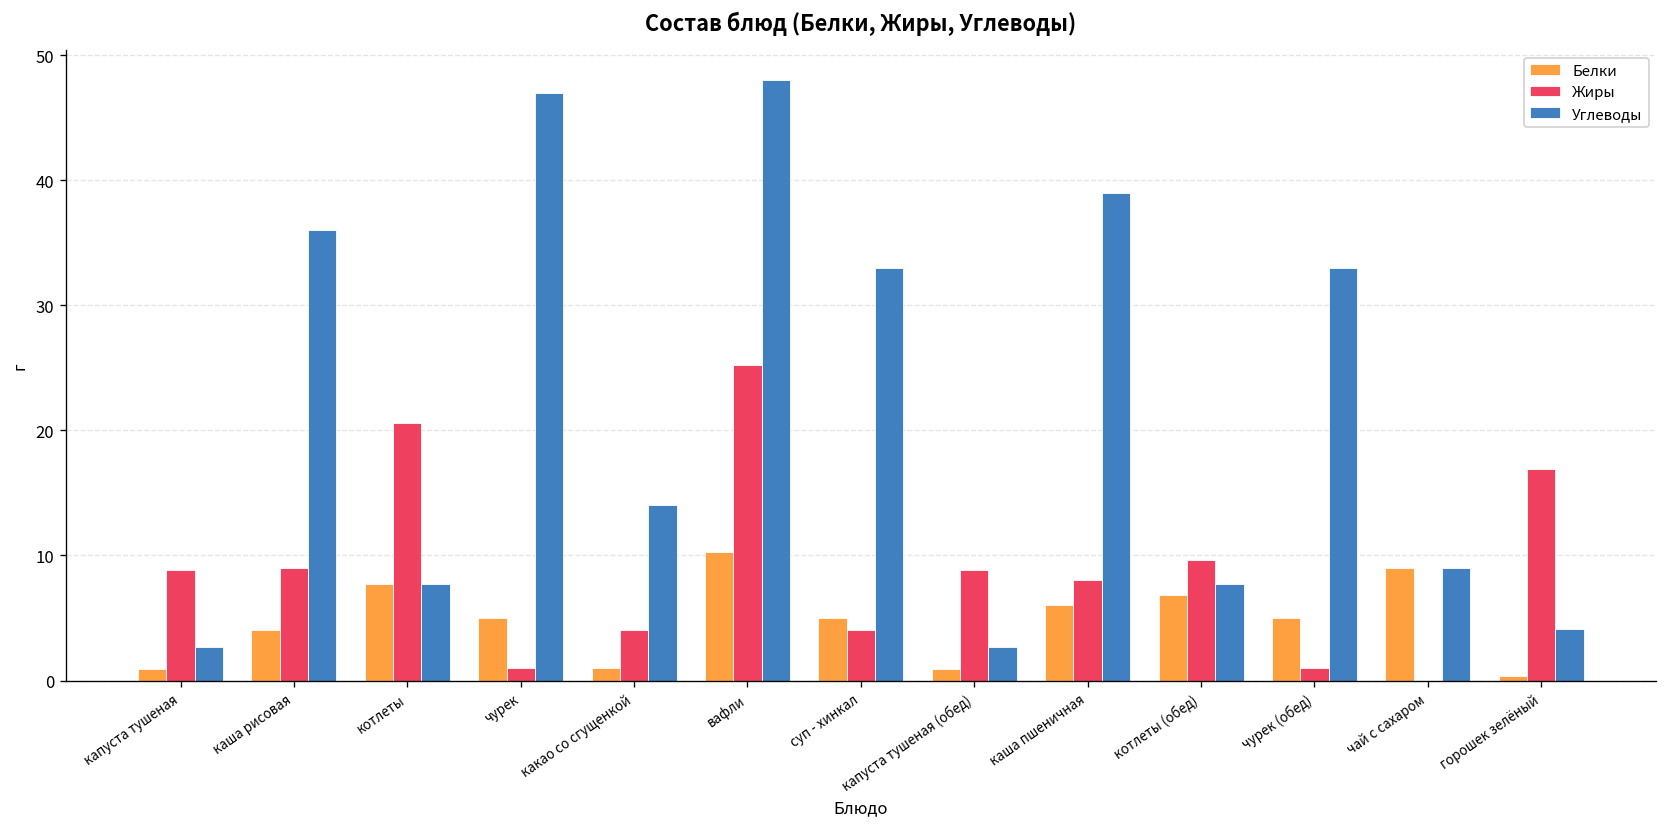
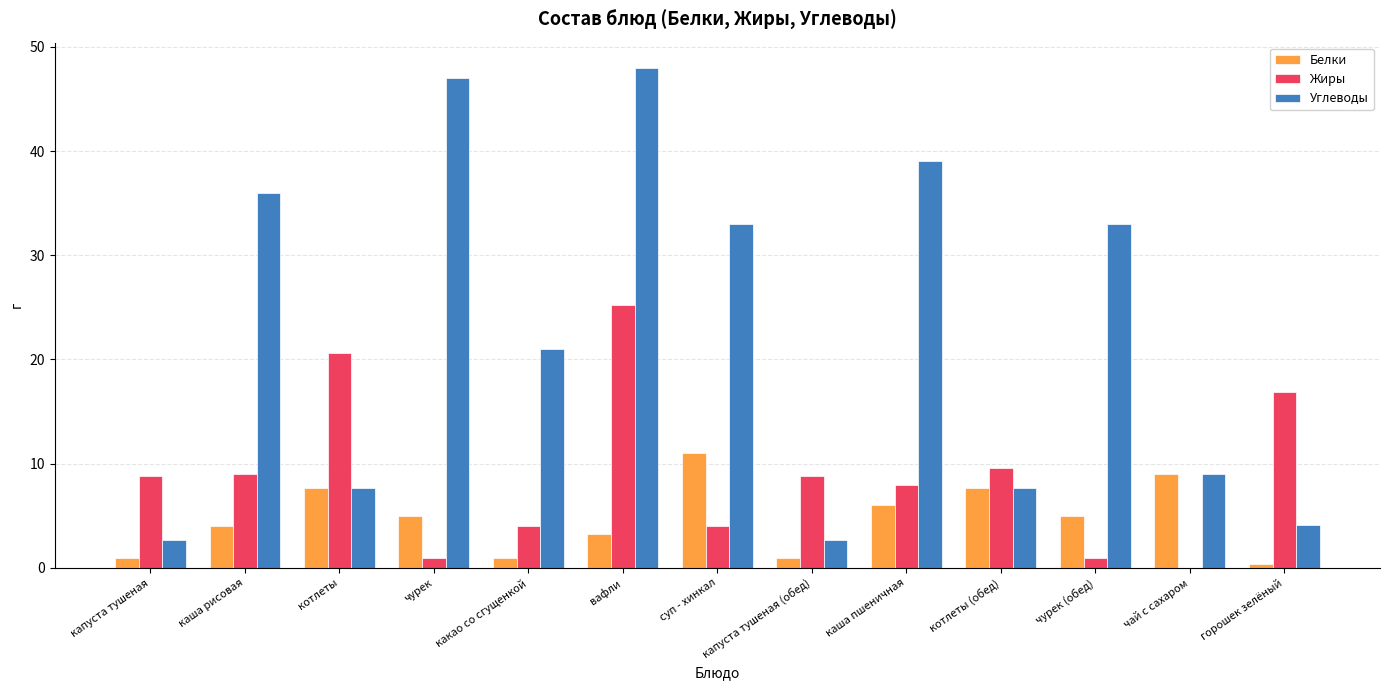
Углеводы, какао со сгущенкой: 14 -> 21
Белки, вафли: 10.3 -> 3.3
Белки, суп - хинкал: 5 -> 11
Белки, котлеты (обед): 6.9 -> 7.7
